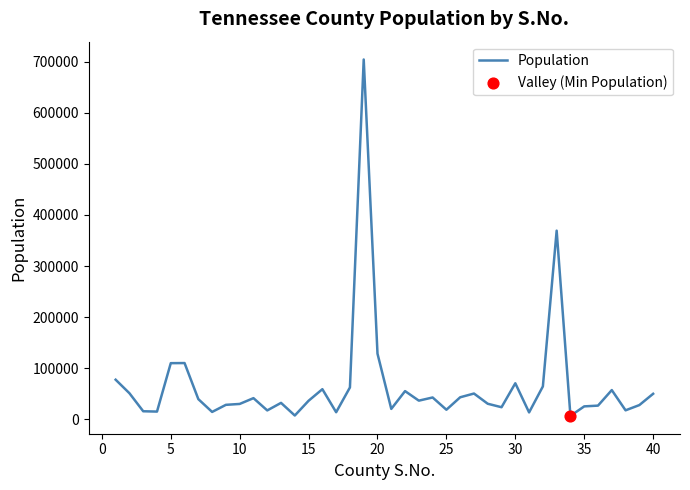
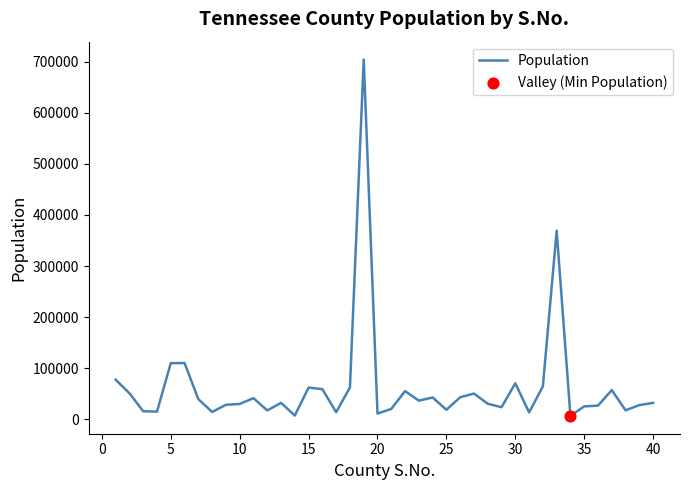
Population, 15: 40000 -> 60000
Population, 20: 130000 -> 10000
Population, 40: 50000 -> 30000
